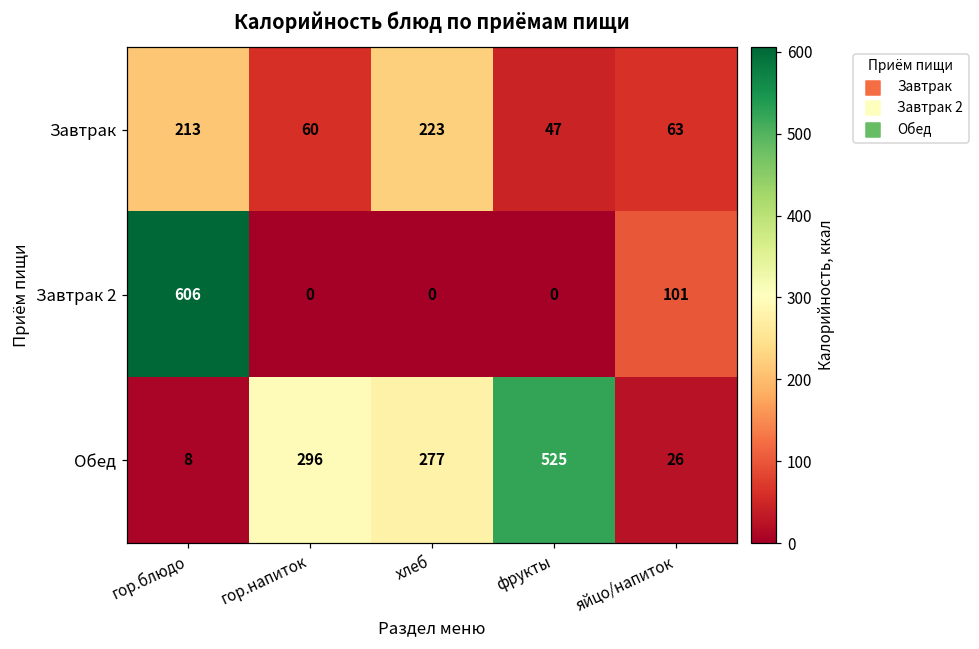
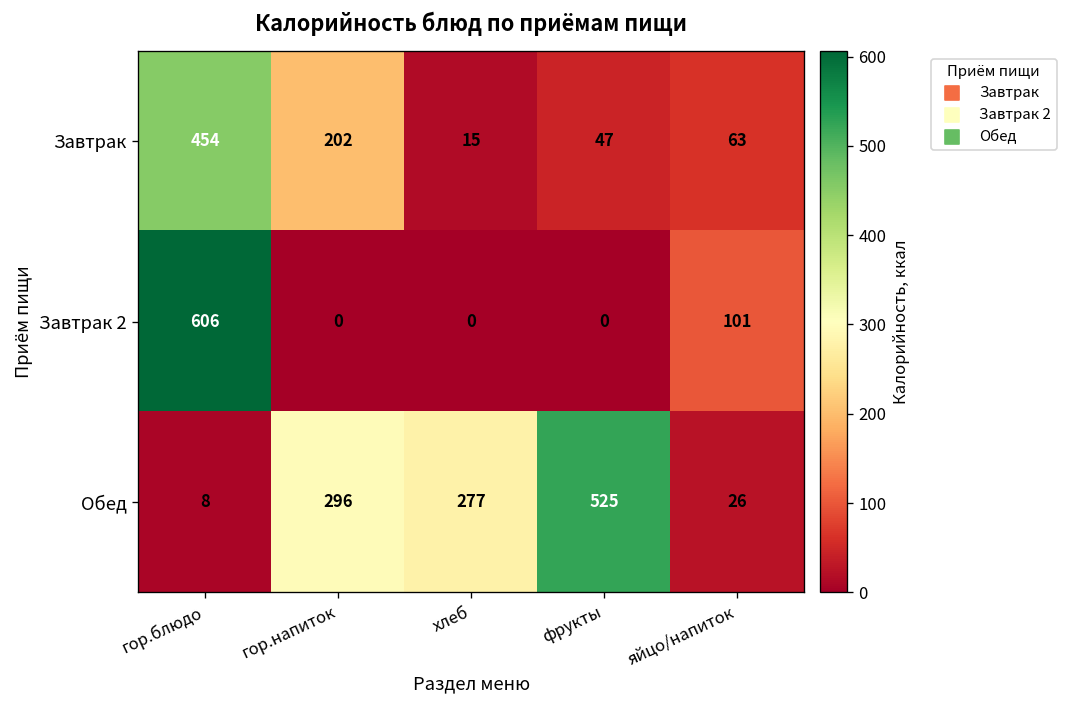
Завтрак, гор.блюдо: 213 -> 454
Завтрак, гор.напиток: 60 -> 202
Завтрак, хлеб: 223 -> 15
